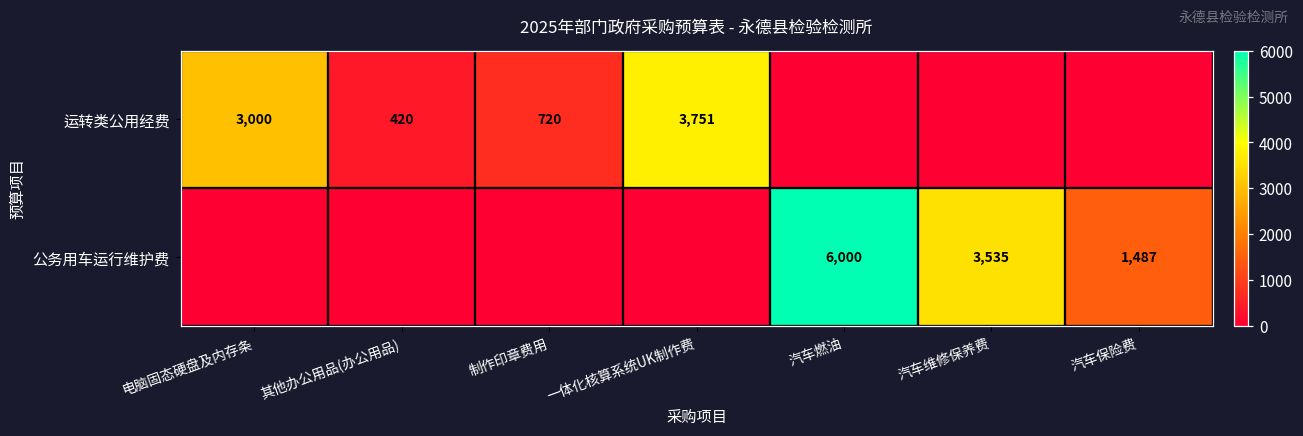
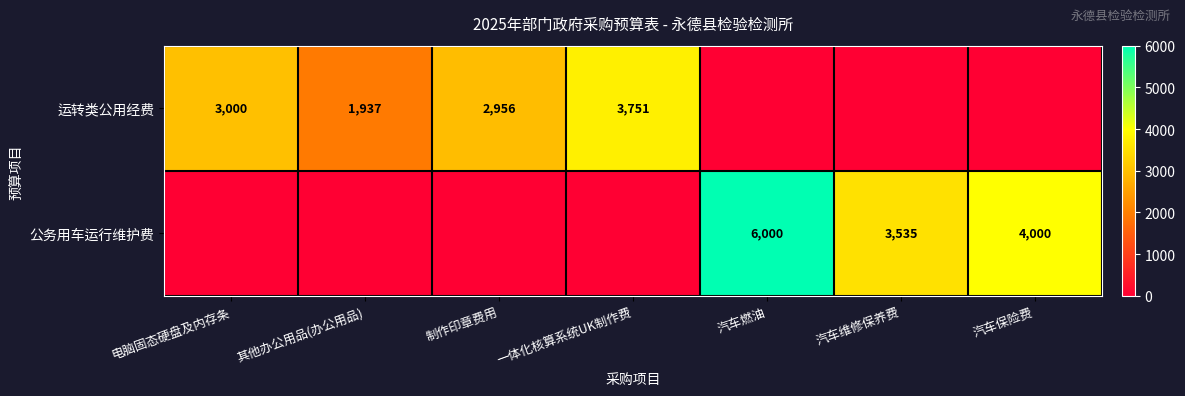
运转类公用经费, 其他办公用品(办公用品): 420 -> 1,937
运转类公用经费, 制作印章费用: 720 -> 2,956
公务用车运行维护费, 汽车保险费: 1,487 -> 4,000
